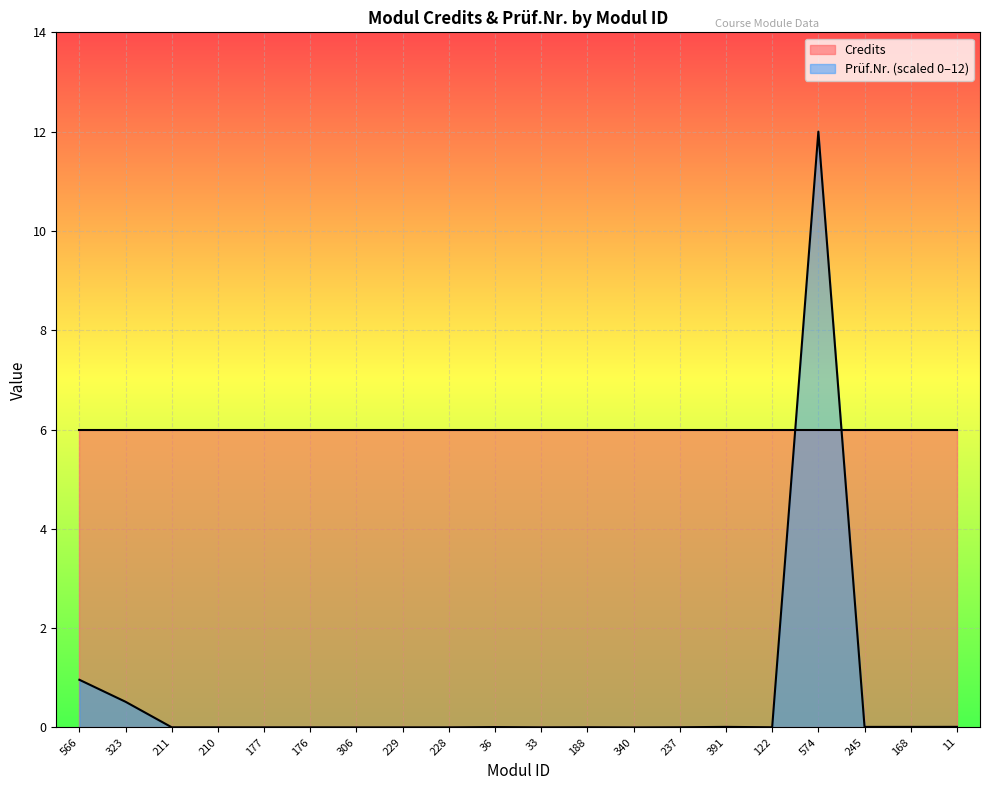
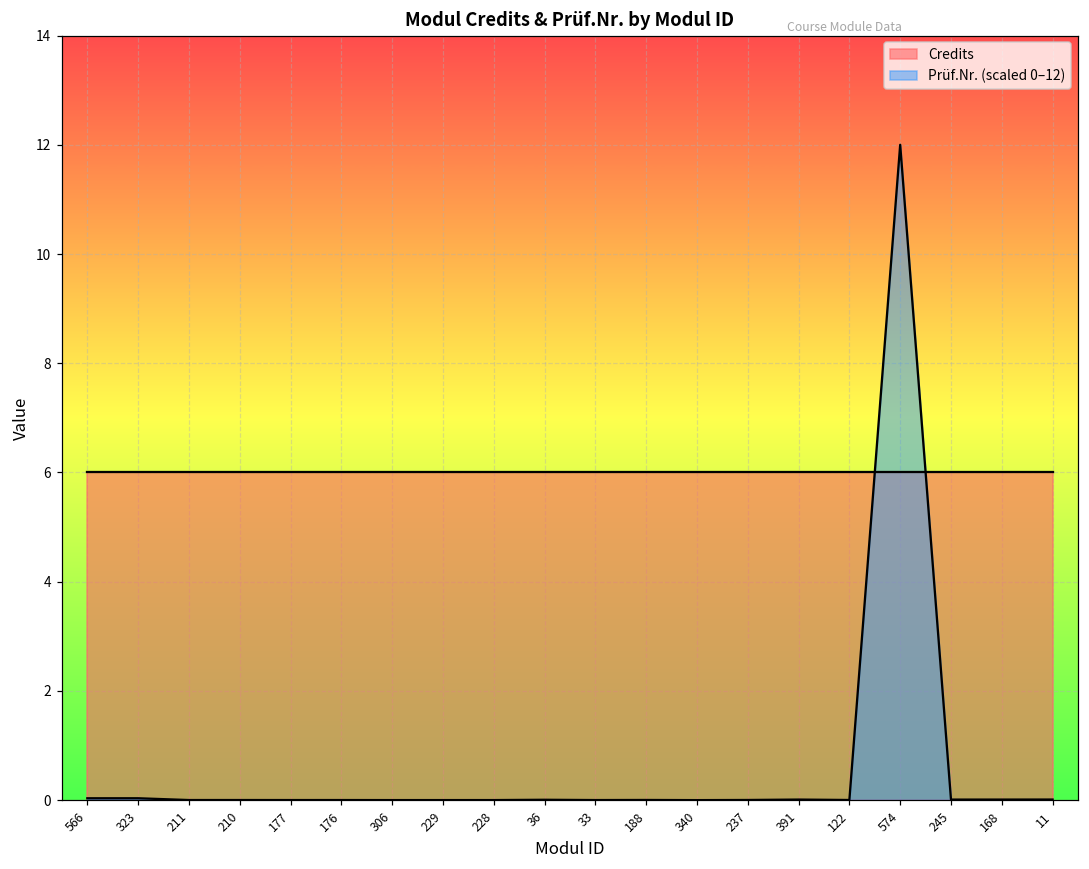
Prüf.Nr. (scaled 0–12), 566: 1.0 -> 0.0
Prüf.Nr. (scaled 0–12), 323: 0.5 -> 0.0
